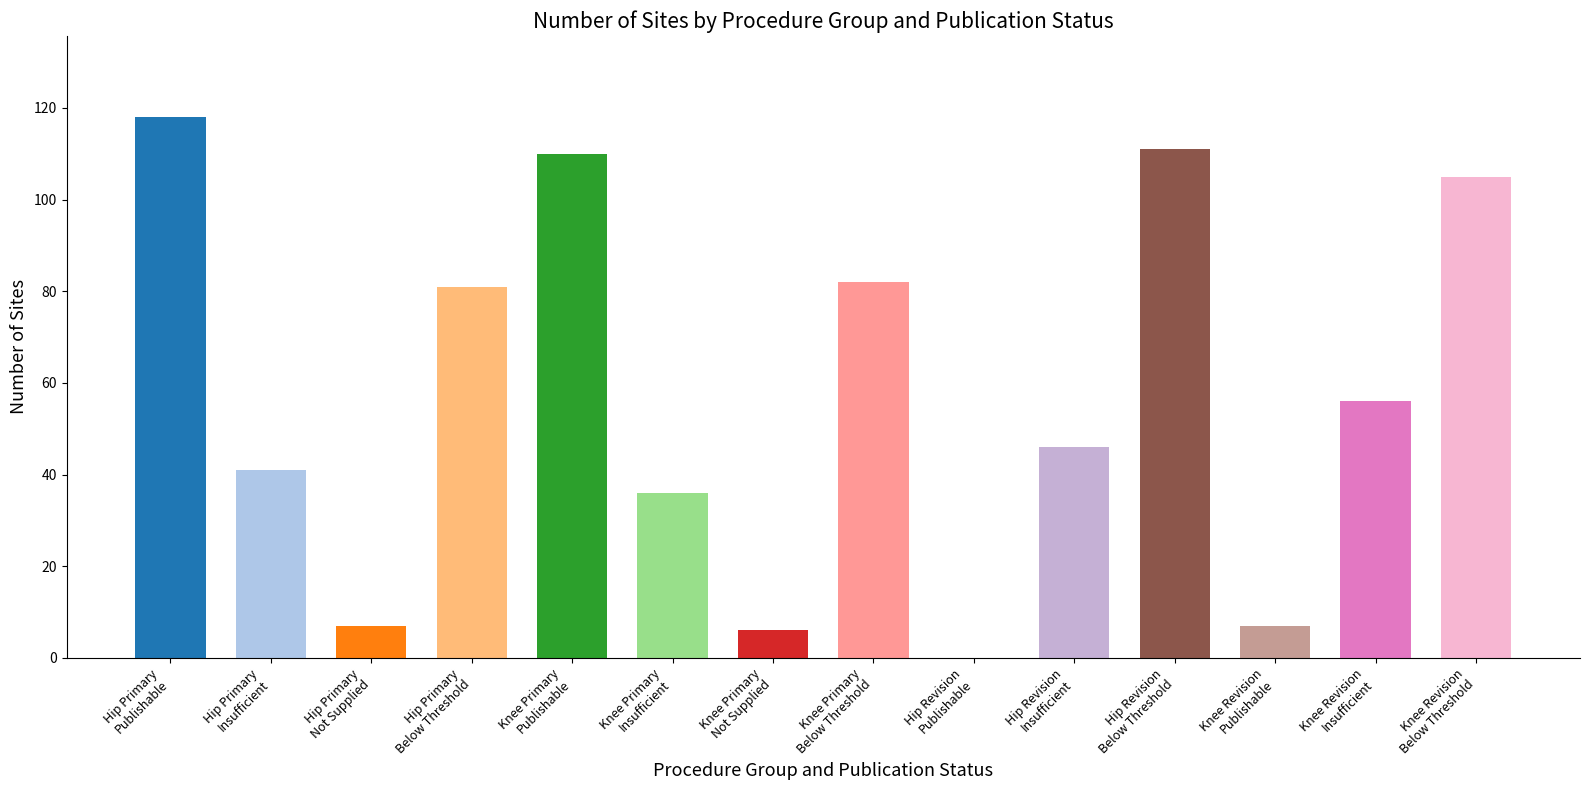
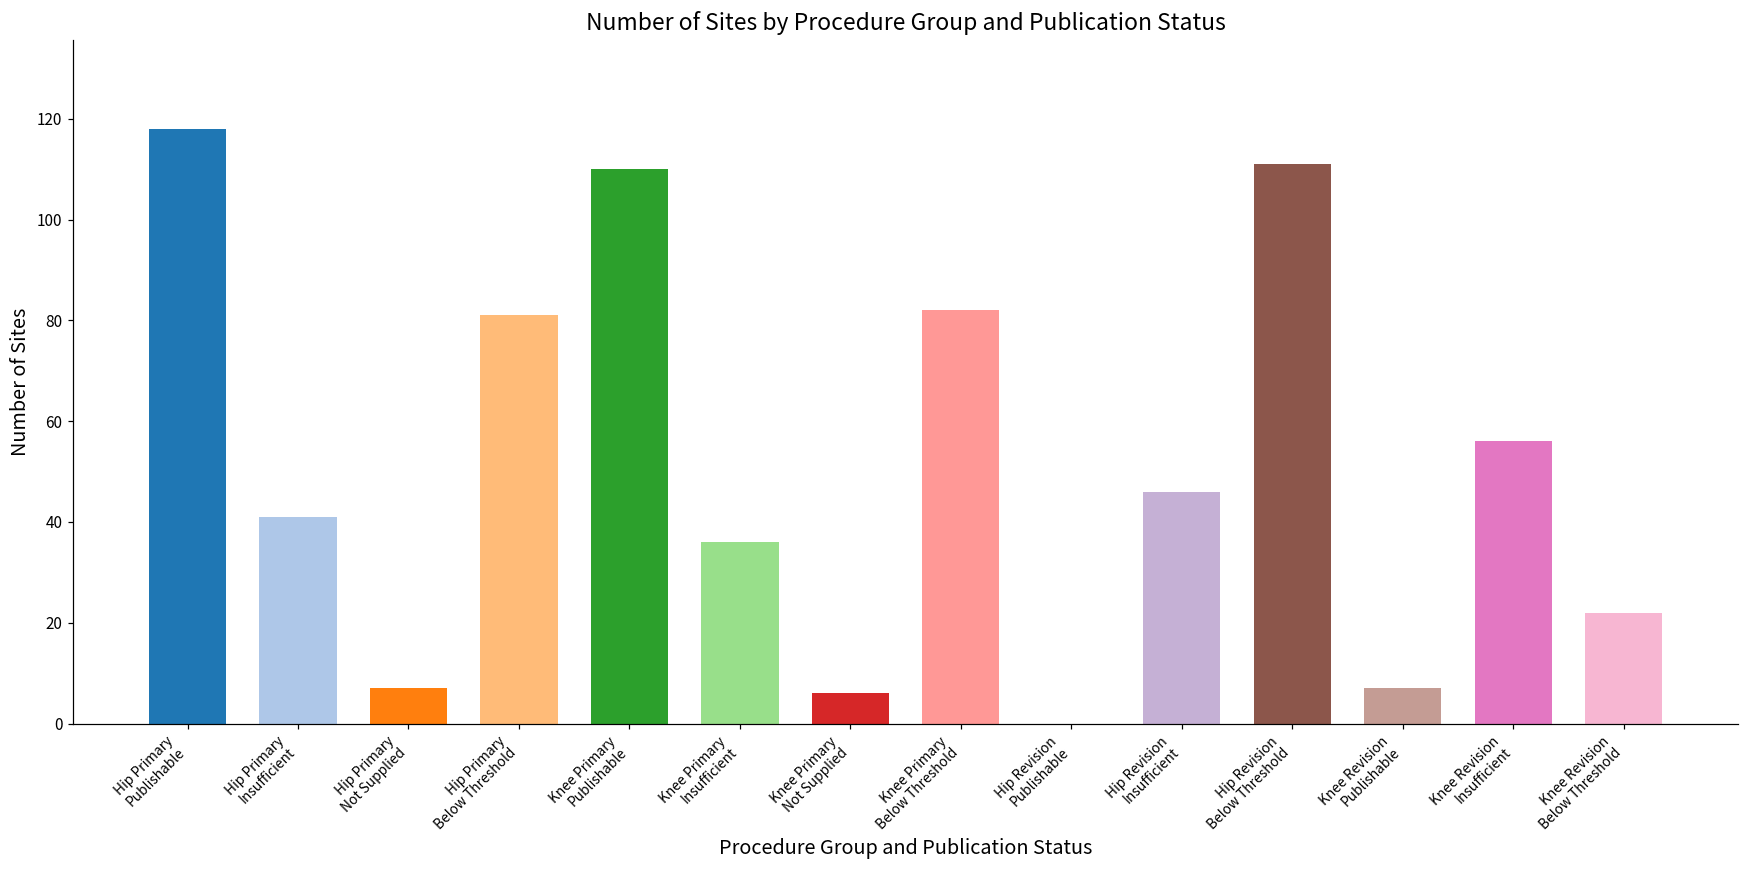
Knee Revision Below Threshold: 105 -> 22
